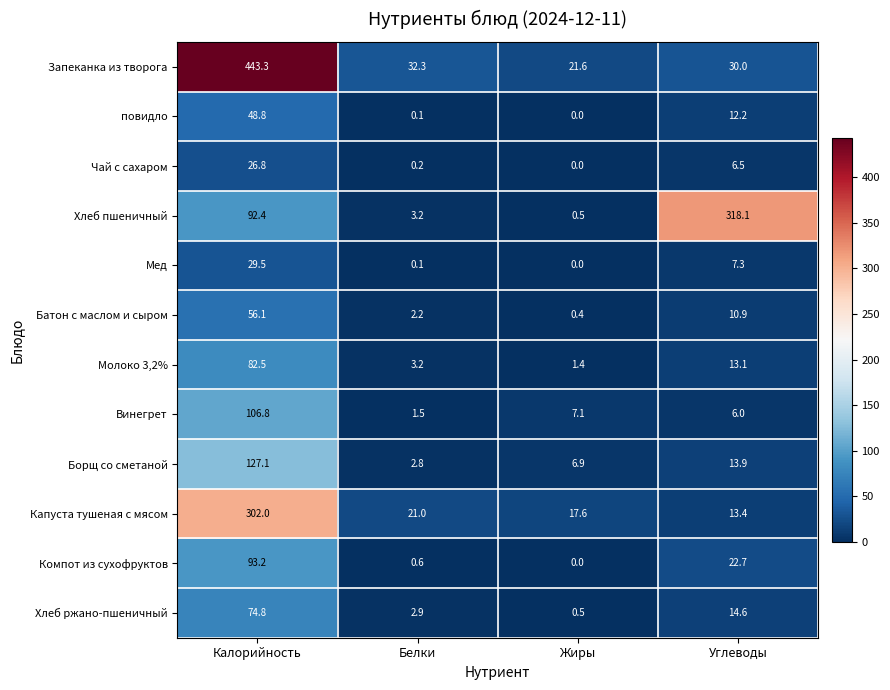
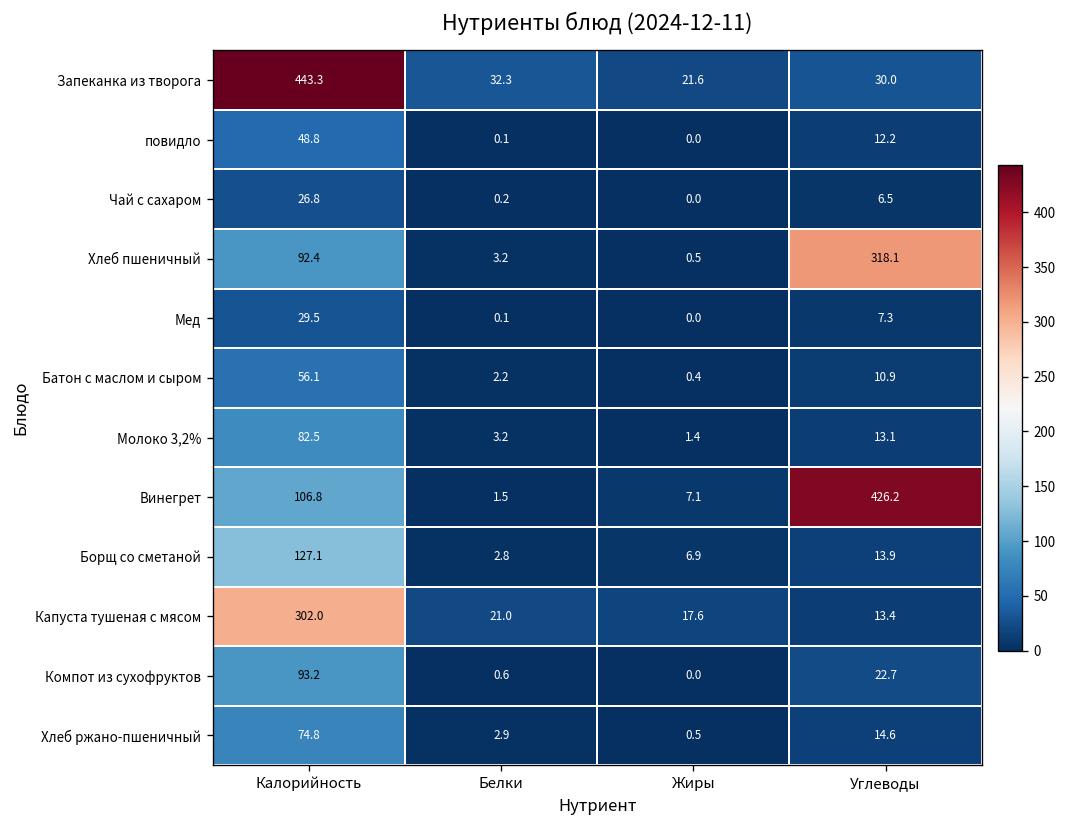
Винегрет, Углеводы: 6.0 -> 426.2
